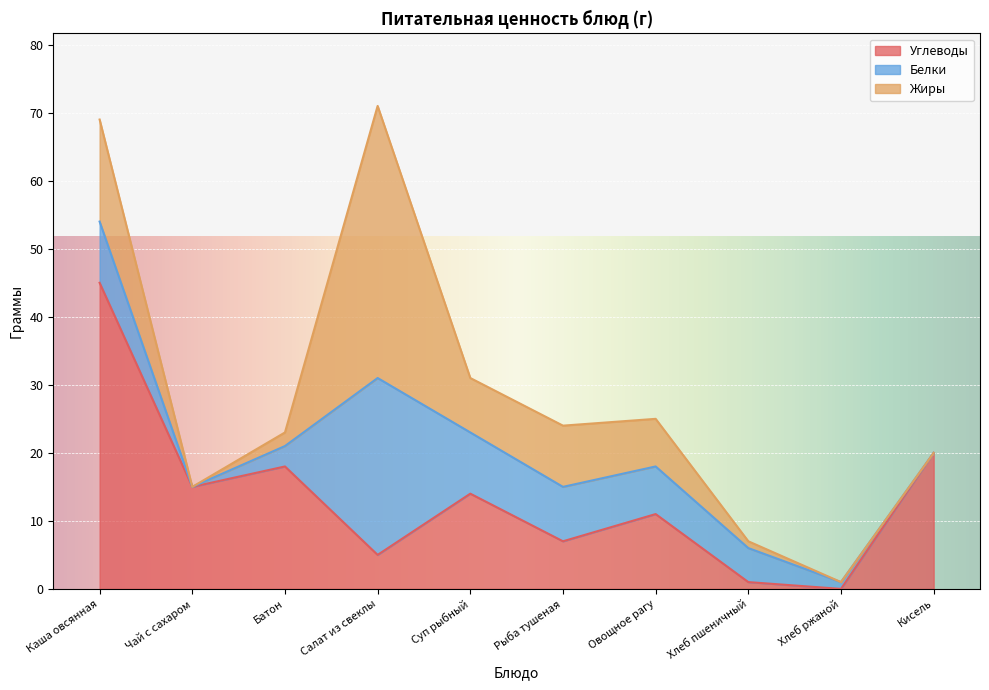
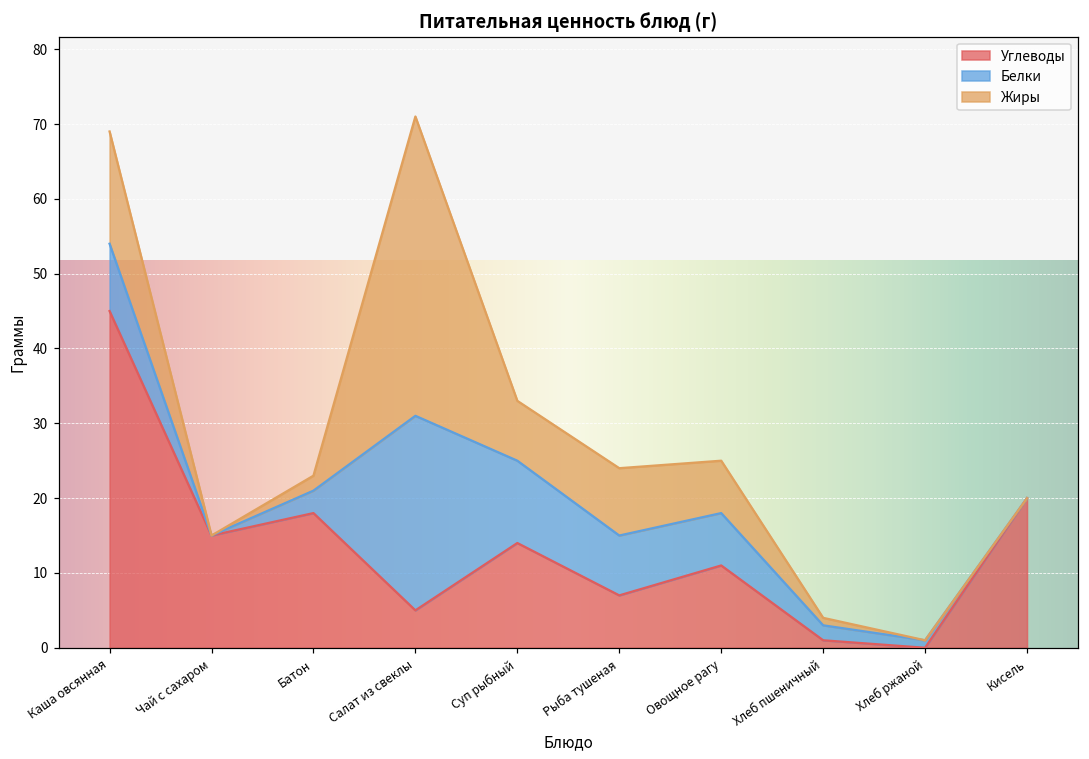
Белки, Суп рыбный: 9 -> 11
Белки, Хлеб пшеничный: 5 -> 2
